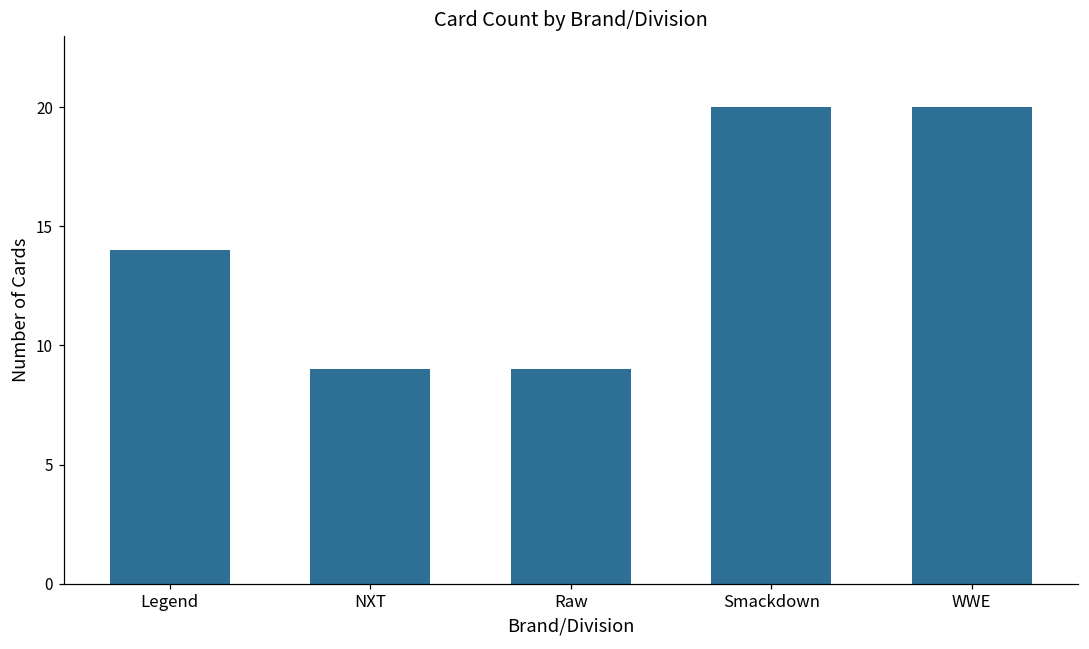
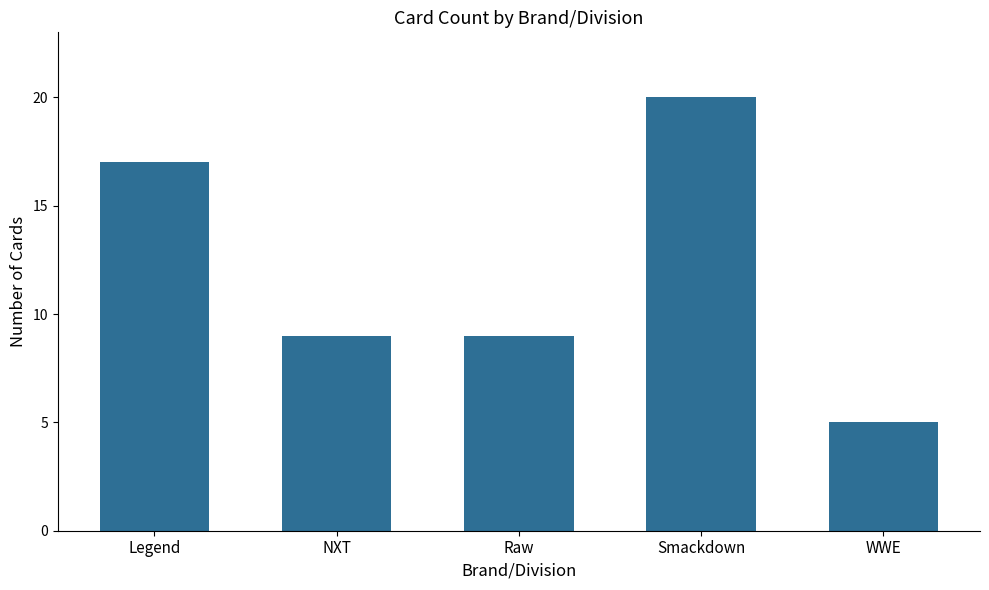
Legend: 14 -> 17
WWE: 20 -> 5
